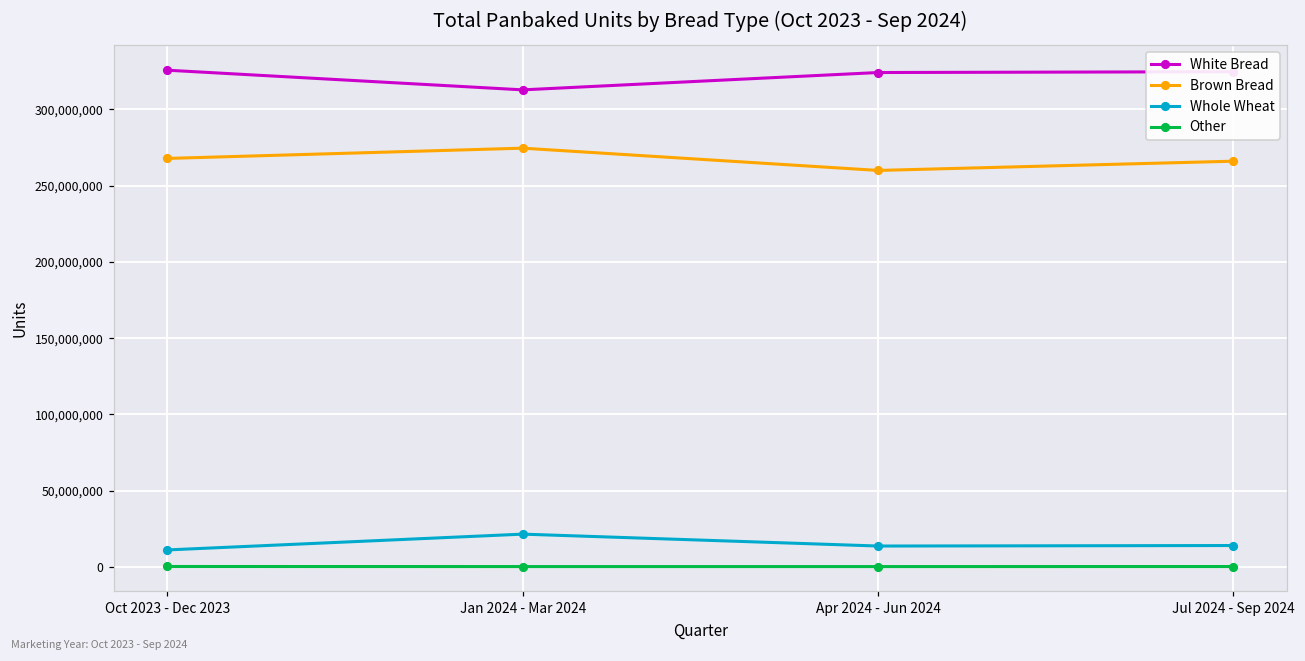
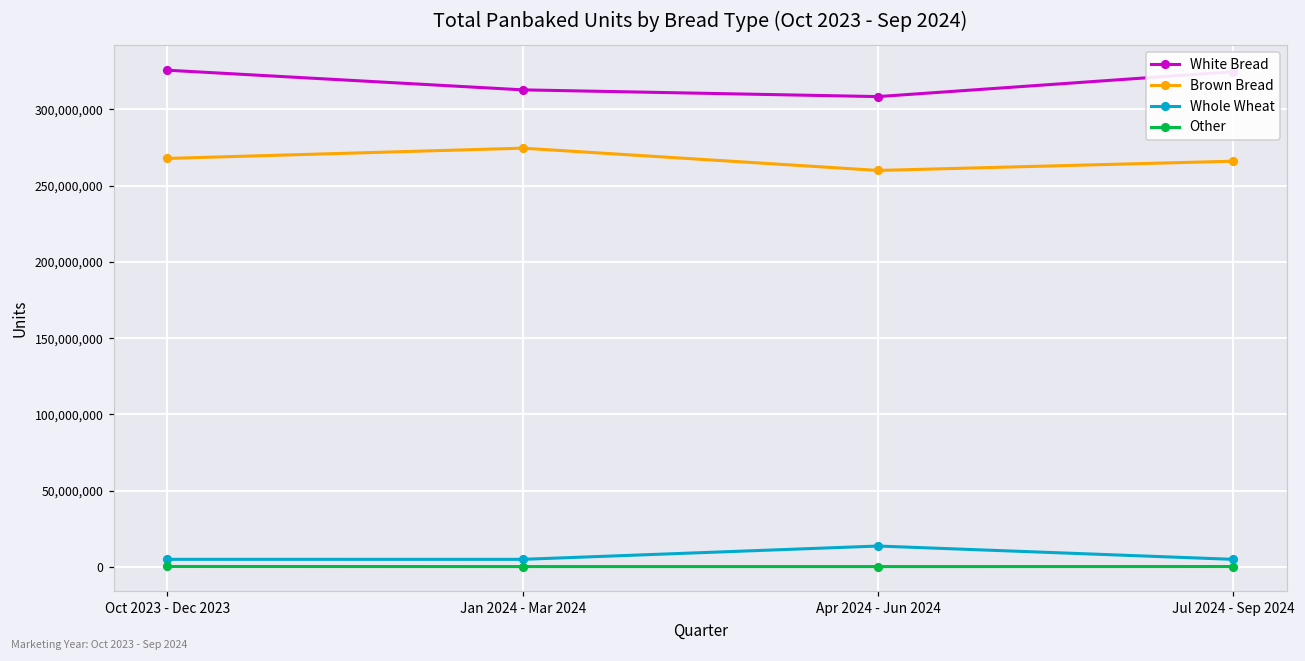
Whole Wheat, Oct 2023 - Dec 2023: 11,000,000 -> 5,000,000
Whole Wheat, Jan 2024 - Mar 2024: 21,000,000 -> 5,000,000
White Bread, Apr 2024 - Jun 2024: 324,000,000 -> 308,000,000
Whole Wheat, Jul 2024 - Sep 2024: 14,000,000 -> 5,000,000
